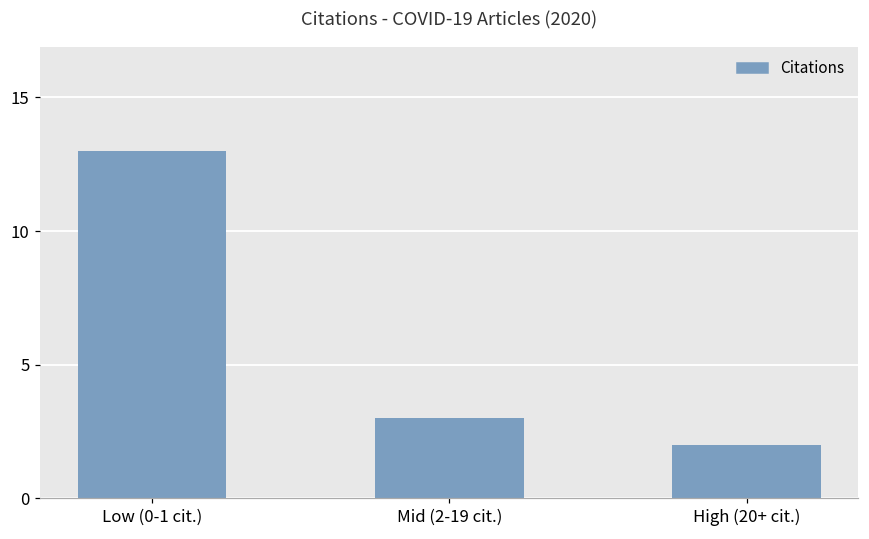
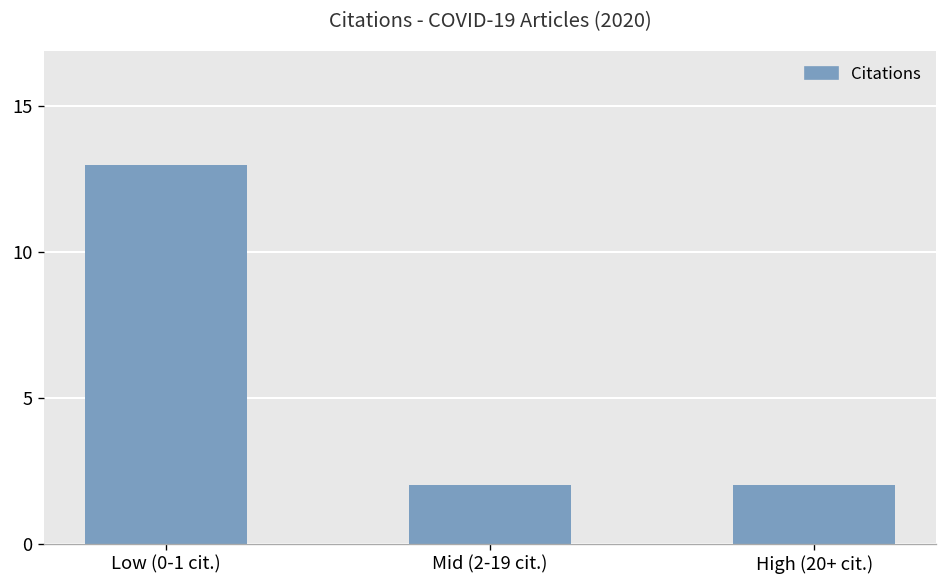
Mid (2-19 cit.): 3 -> 2
